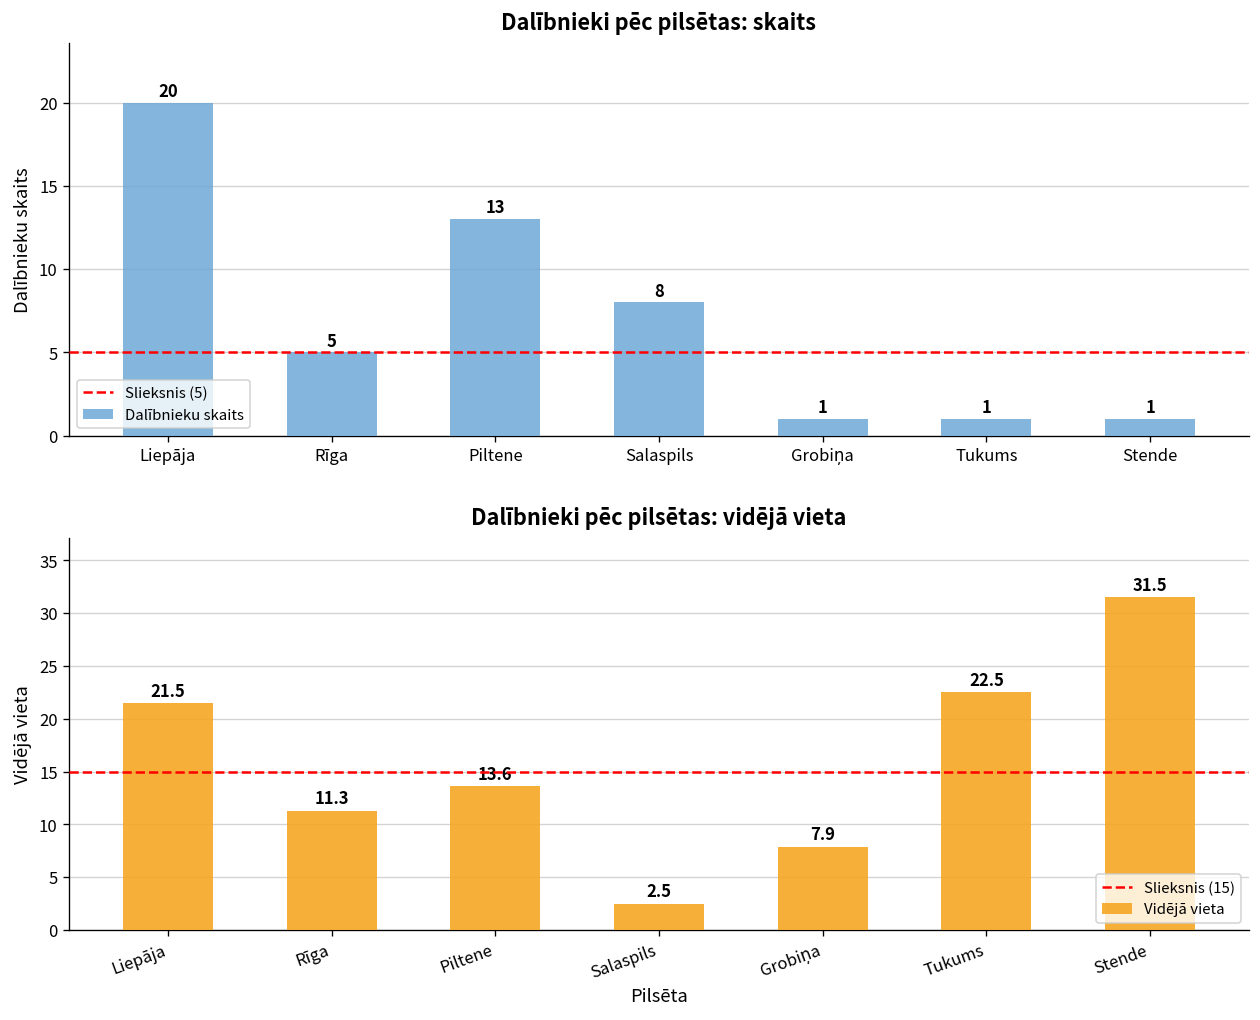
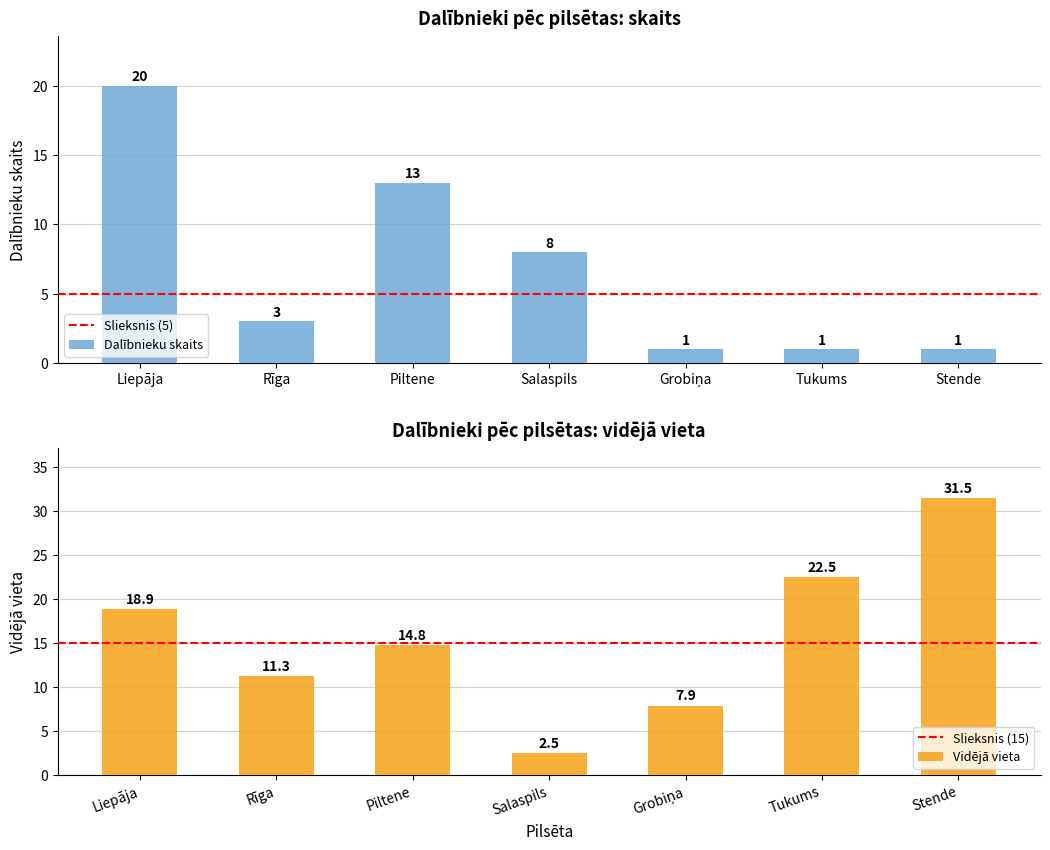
Dalībnieki pēc pilsētas: skaits, Rīga: 5 -> 3
Dalībnieki pēc pilsētas: vidējā vieta, Liepāja: 21.5 -> 18.9
Dalībnieki pēc pilsētas: vidējā vieta, Piltene: 13.6 -> 14.8
